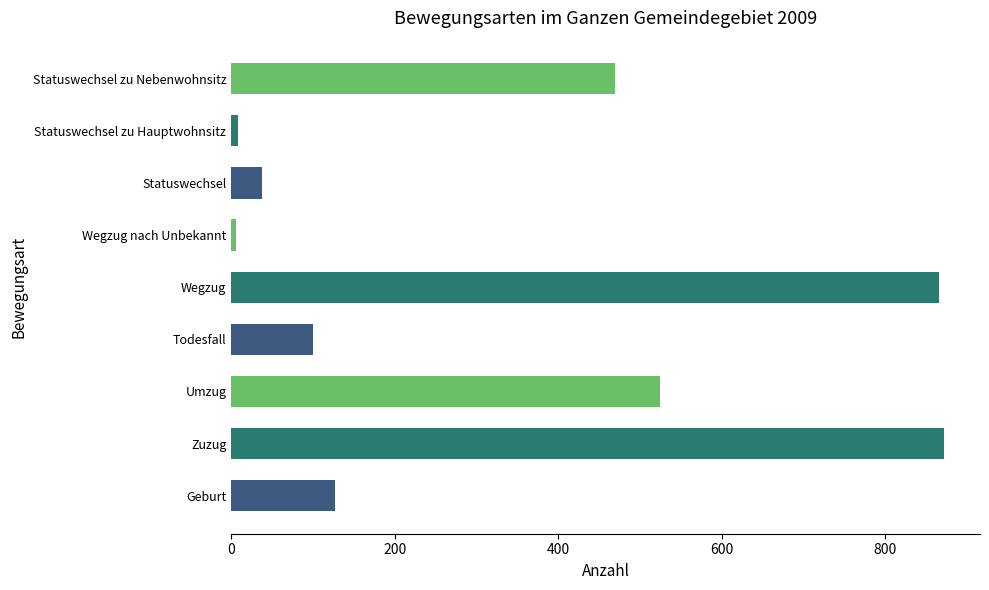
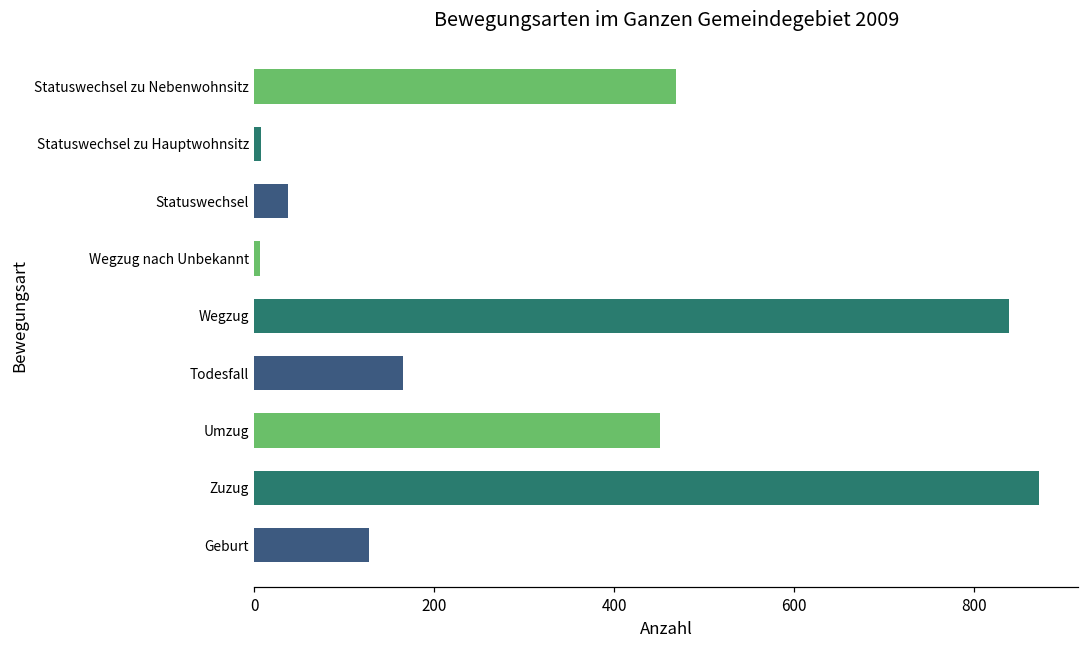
Wegzug: 870 -> 840
Todesfall: 100 -> 170
Umzug: 520 -> 450
